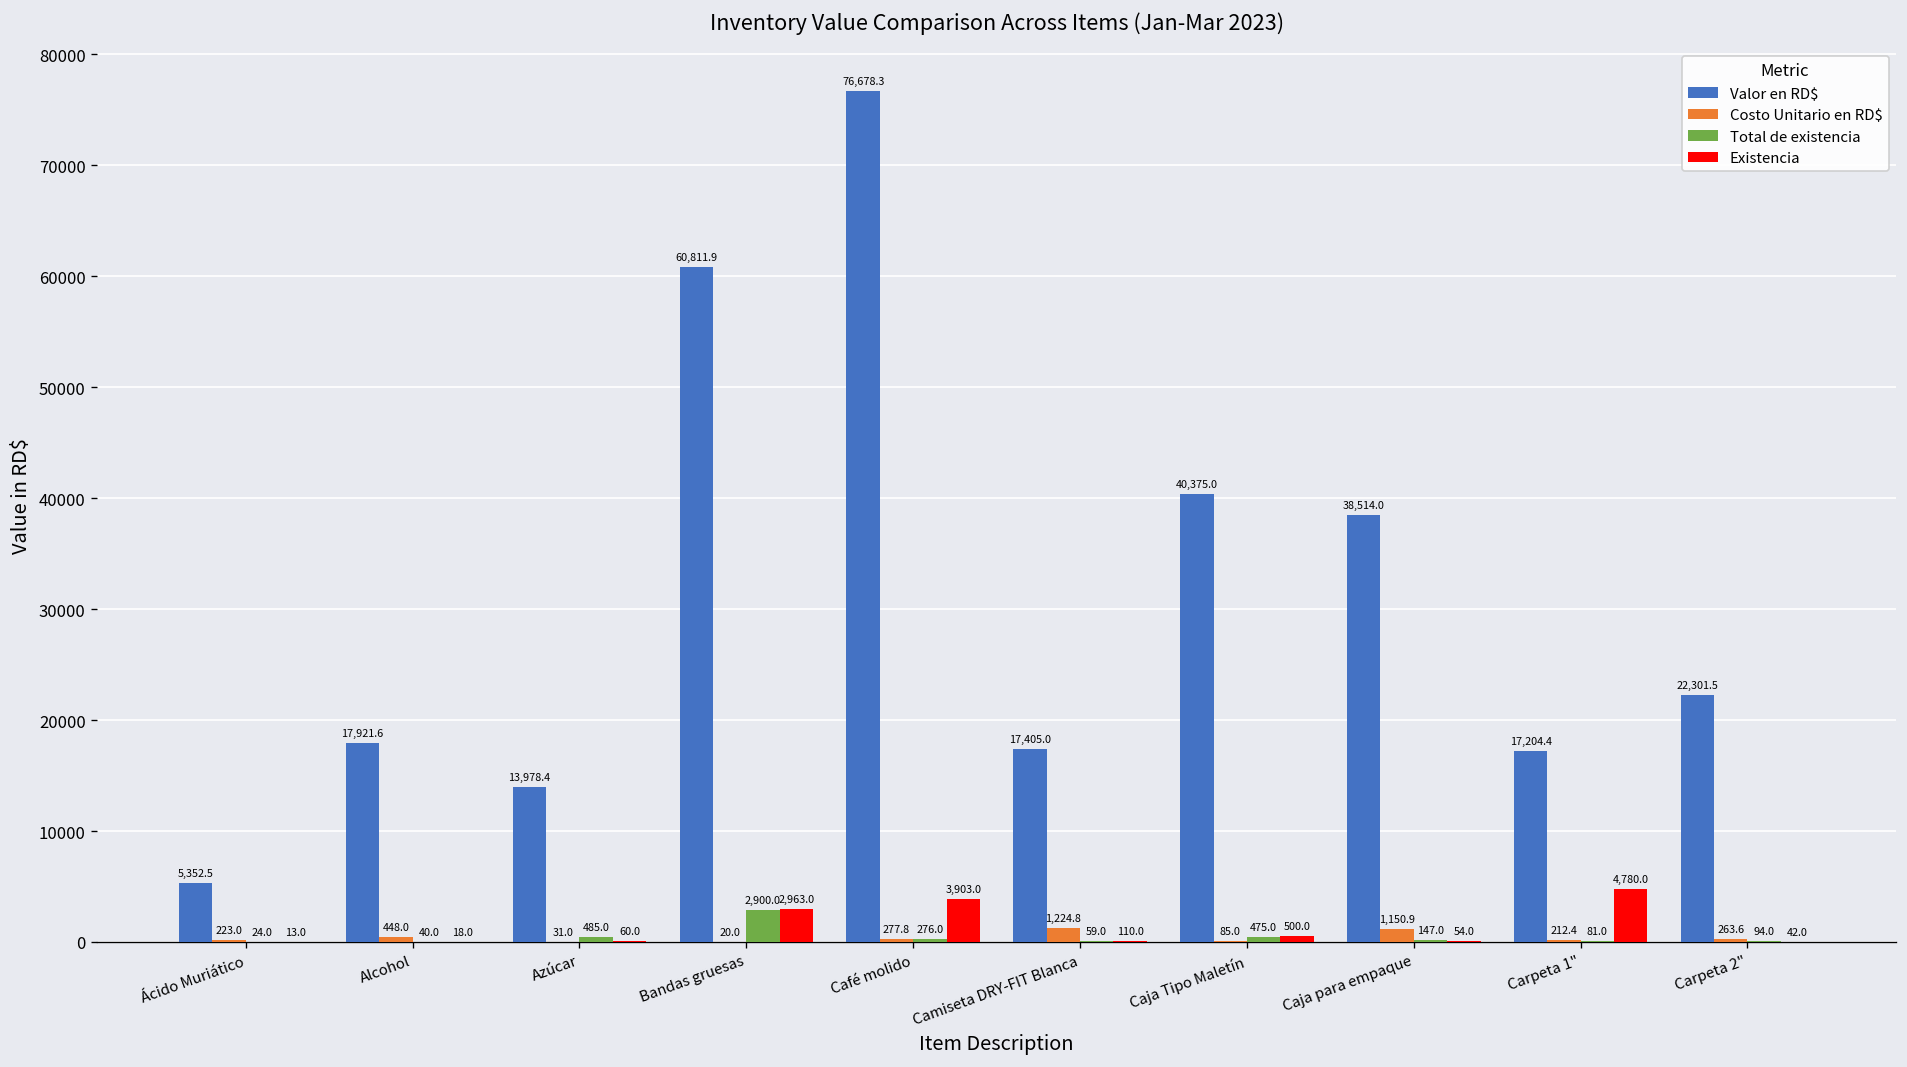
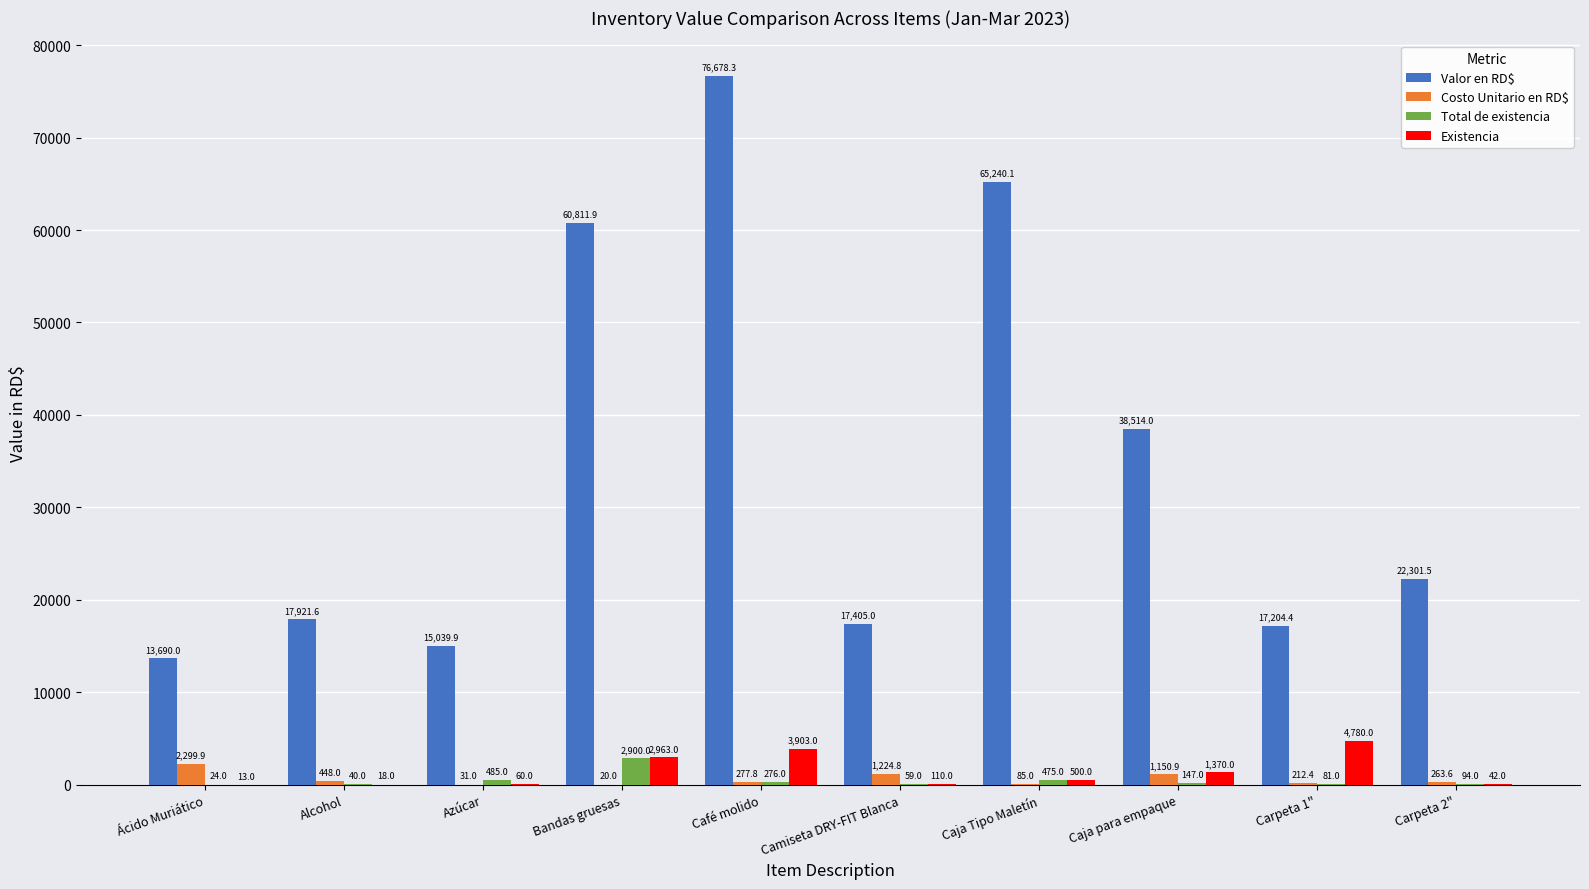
Valor en RD$, Ácido Muriático: 5,352.5 -> 13,690.0
Costo Unitario en RD$, Ácido Muriático: 223.0 -> 2,299.9
Valor en RD$, Azúcar: 13,978.4 -> 15,039.9
Valor en RD$, Caja Tipo Maletín: 40,375.0 -> 65,240.1
Existencia, Caja para empaque: 54.0 -> 1,370.0
